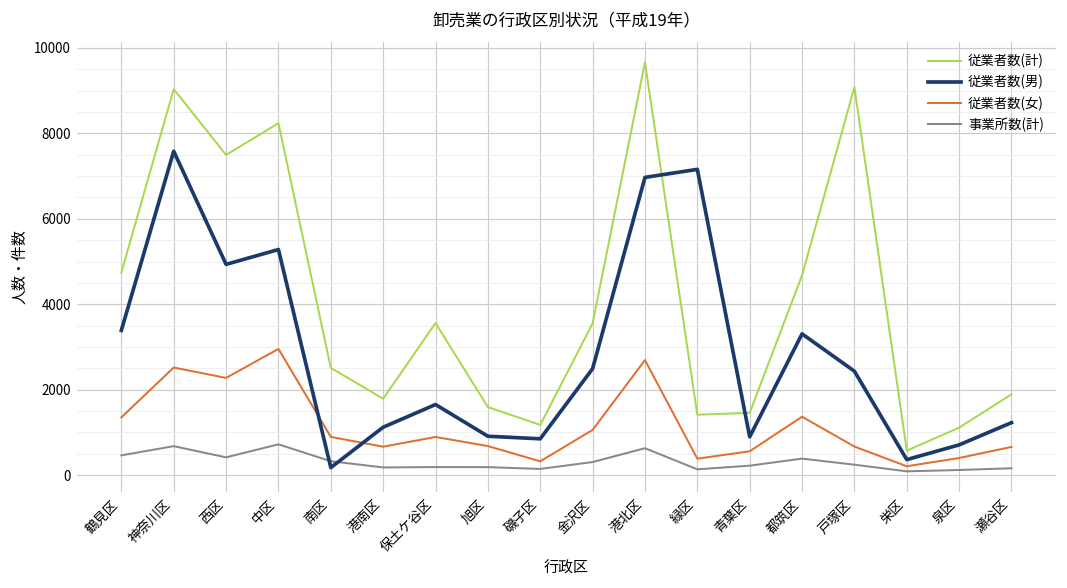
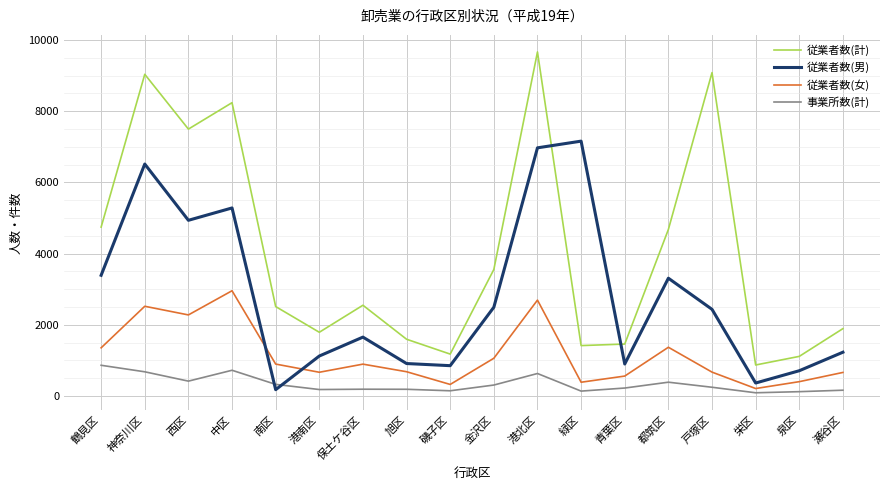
事業所数(計), 鶴見区: 500 -> 900
従業者数(男), 神奈川区: 7600 -> 6500
従業者数(計), 保土ケ谷区: 3600 -> 2500
従業者数(計), 栄区: 600 -> 900
